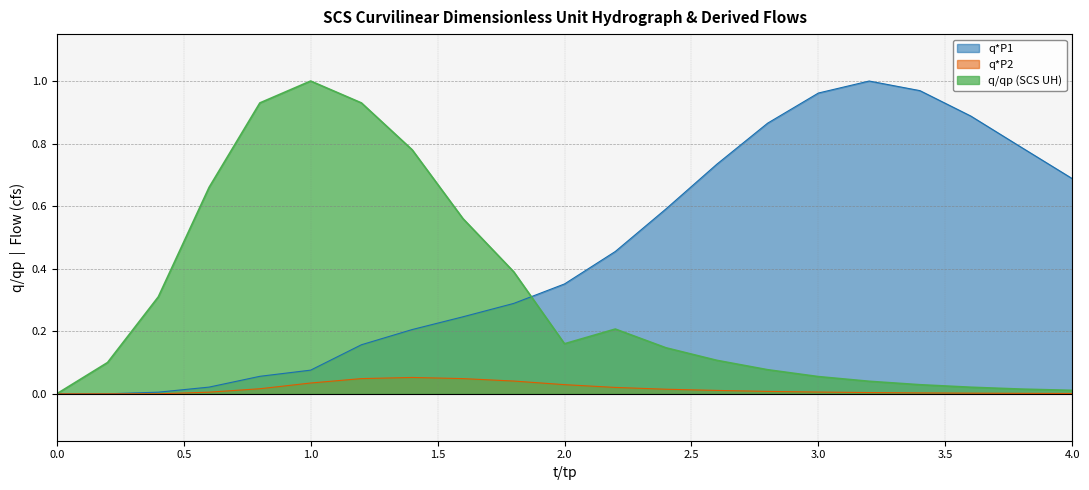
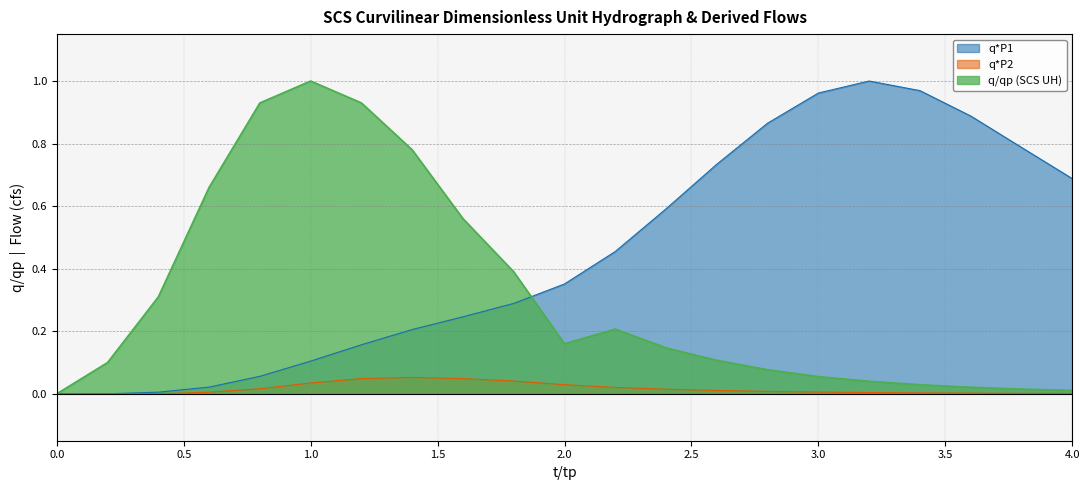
q*P1, 1.0: 0.08 -> 0.10
